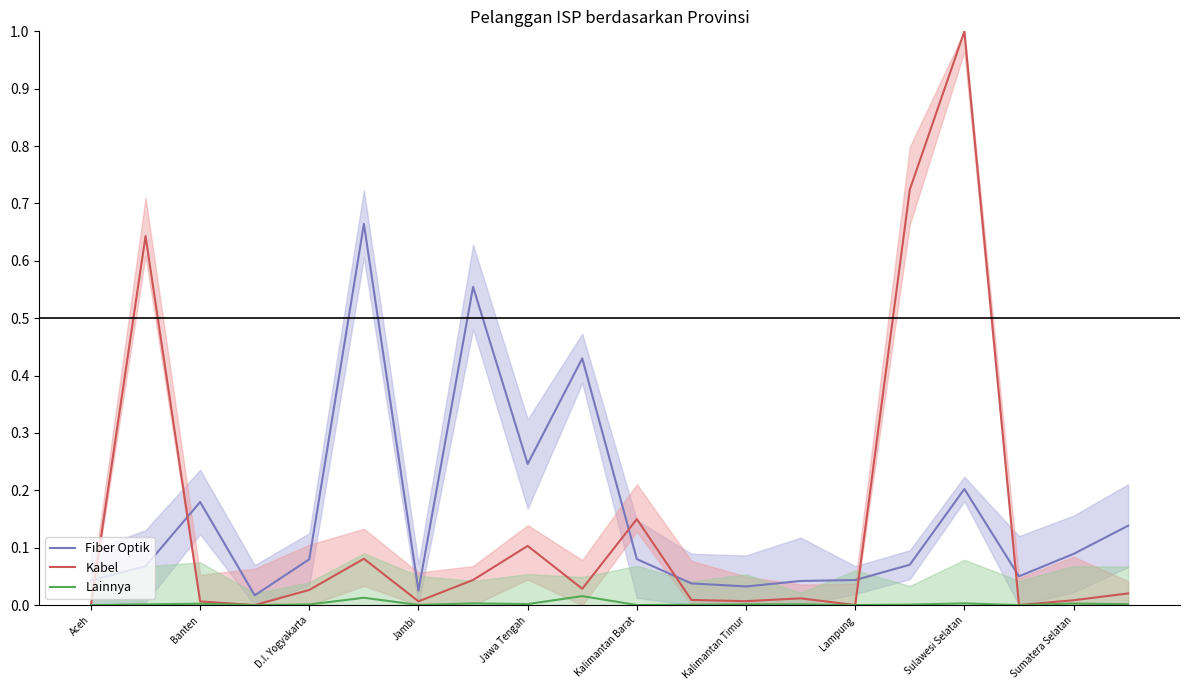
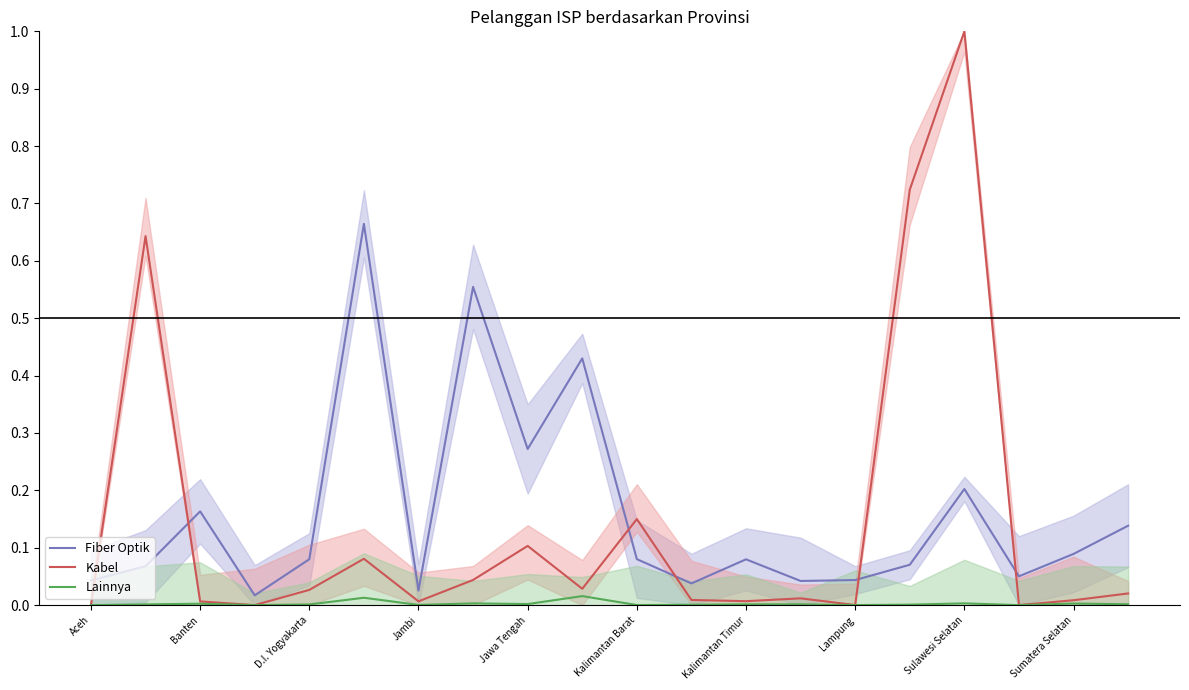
Fiber Optik, Banten: 0.18 -> 0.16
Fiber Optik, Jawa Tengah: 0.25 -> 0.27
Fiber Optik, Kalimantan Timur: 0.03 -> 0.08
